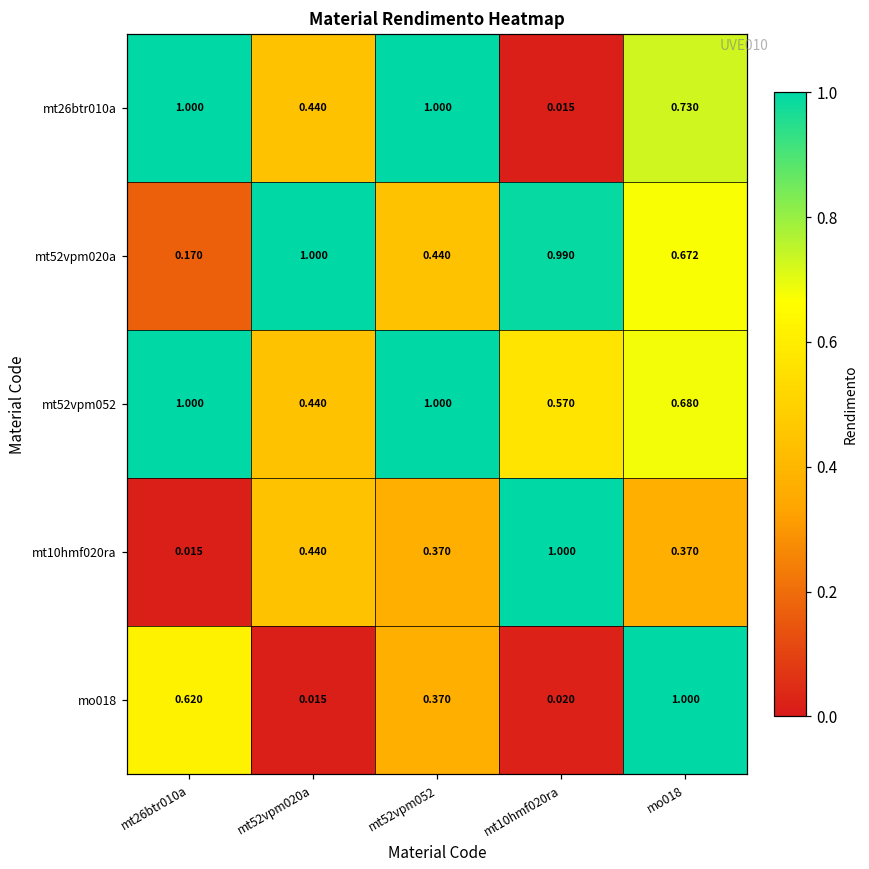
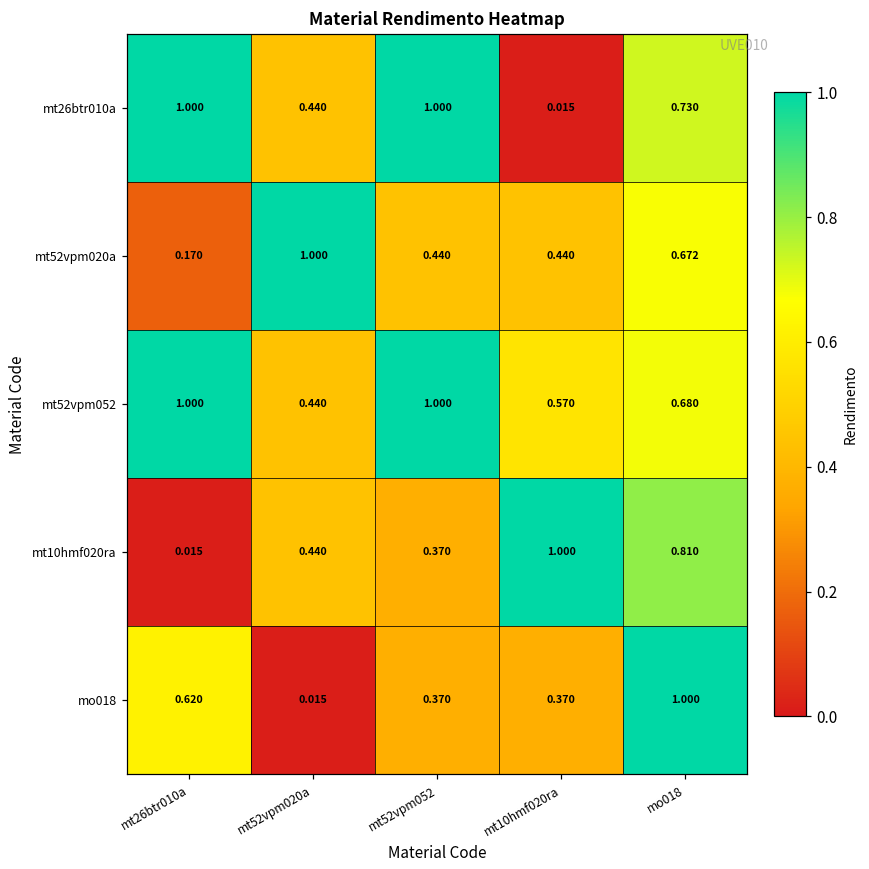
mt52vpm020a, mt10hmf020ra: 0.990 -> 0.440
mt10hmf020ra, mo018: 0.370 -> 0.810
mo018, mt10hmf020ra: 0.020 -> 0.370
